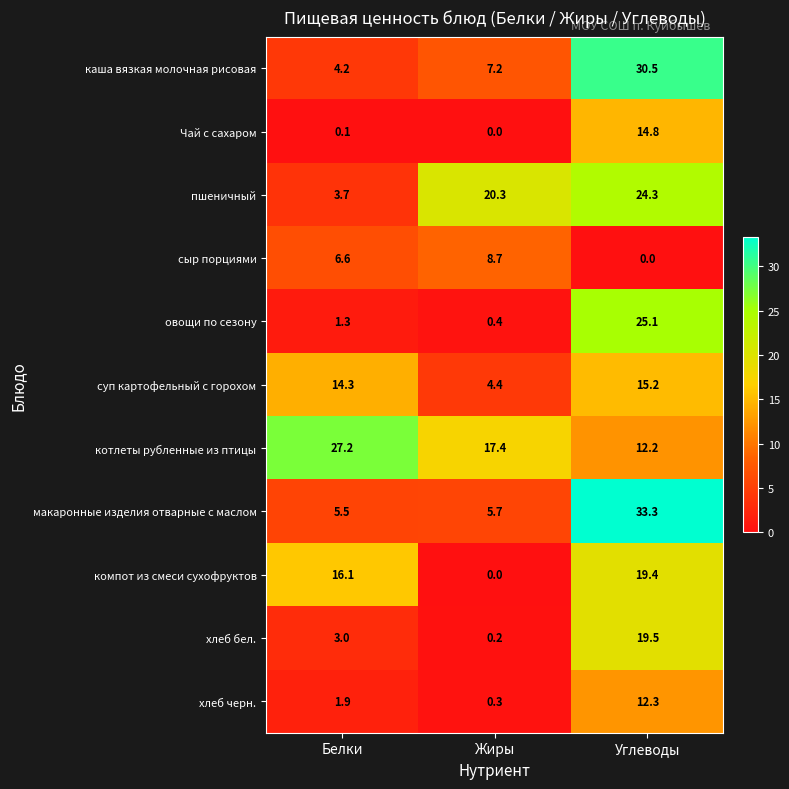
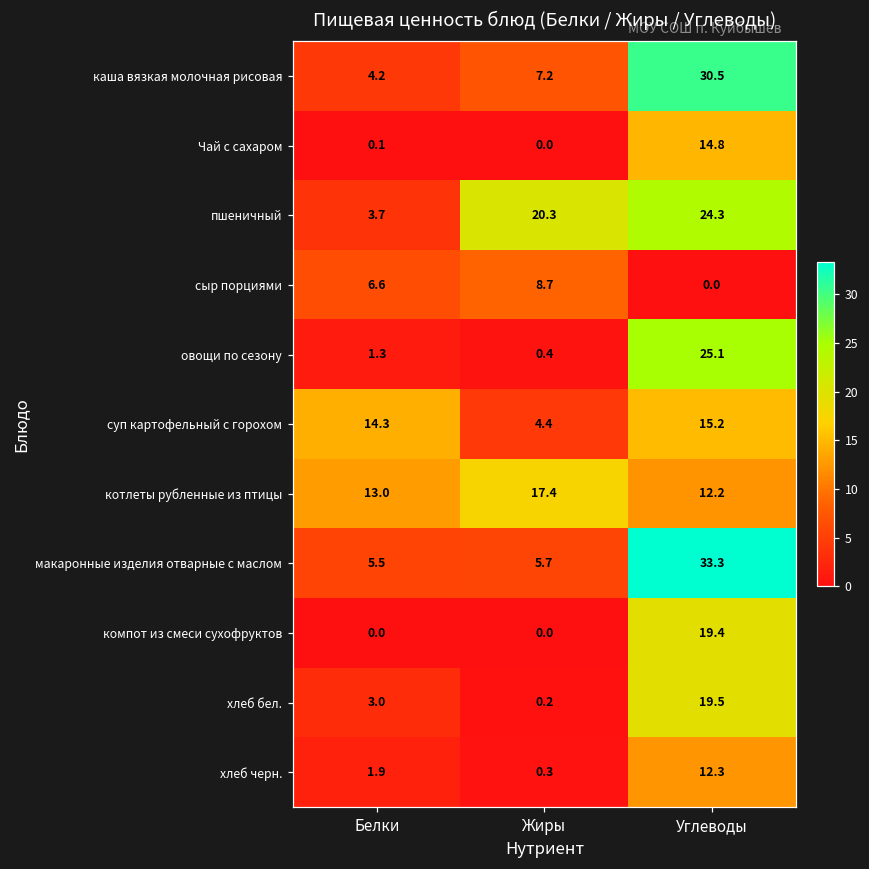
котлеты рубленные из птицы, Белки: 27.2 -> 13.0
компот из смеси сухофруктов, Белки: 16.1 -> 0.0
